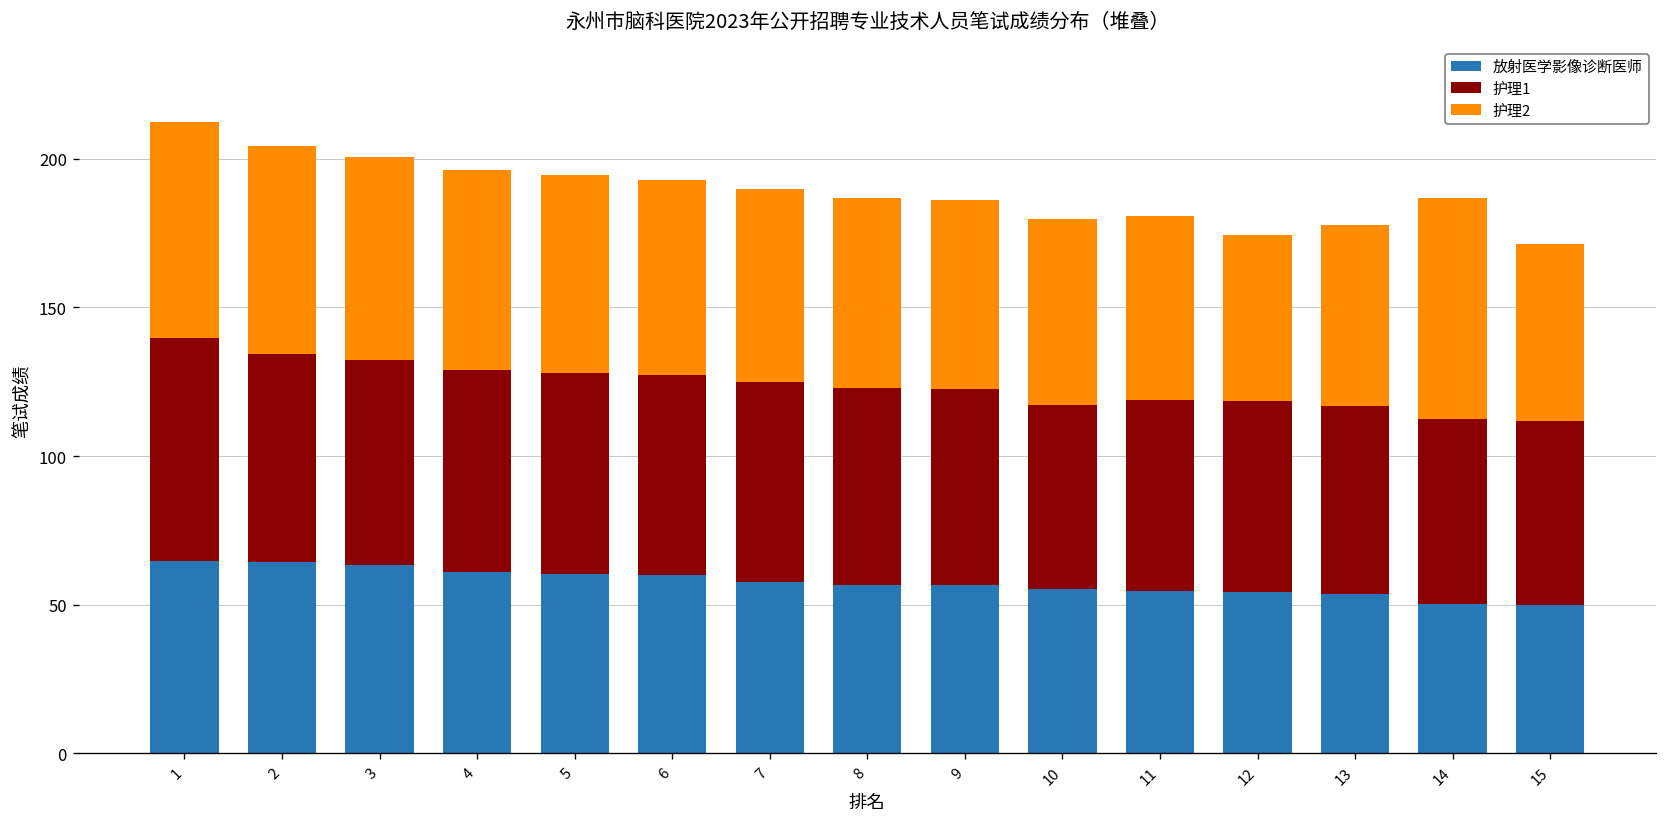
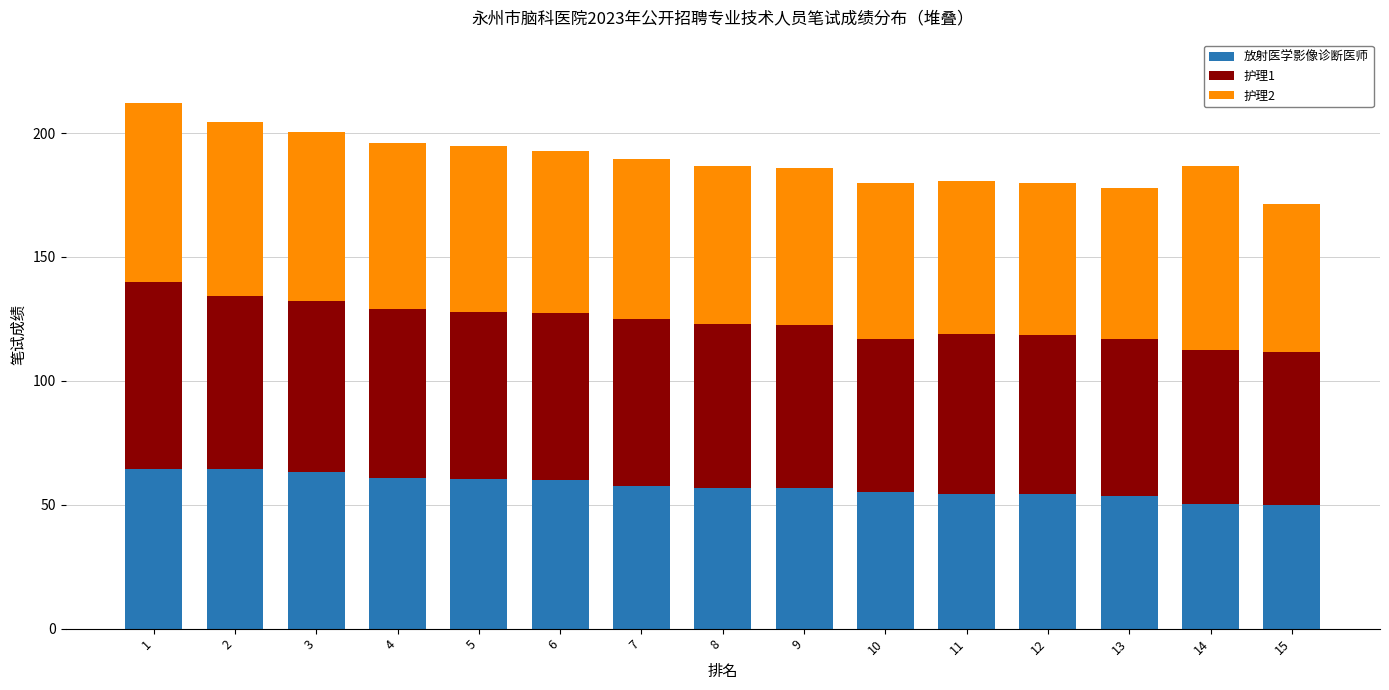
护理2, 12: 56 -> 62
